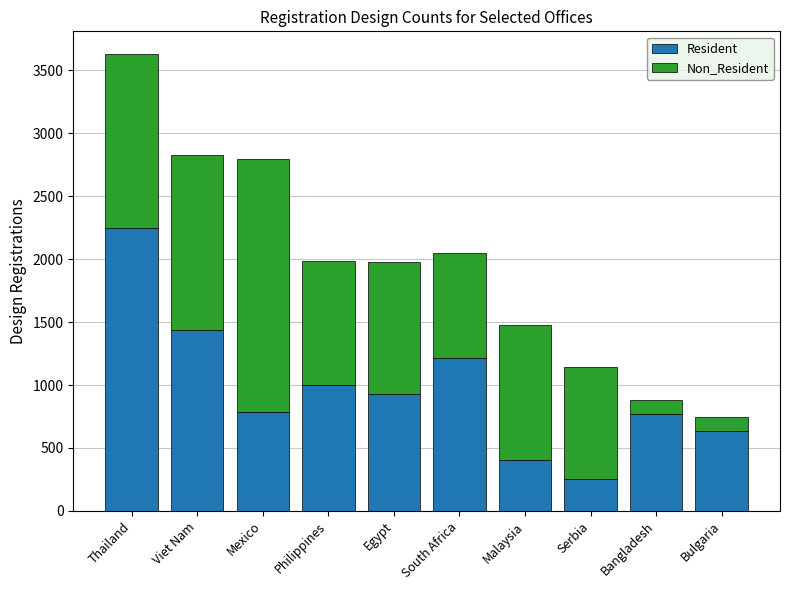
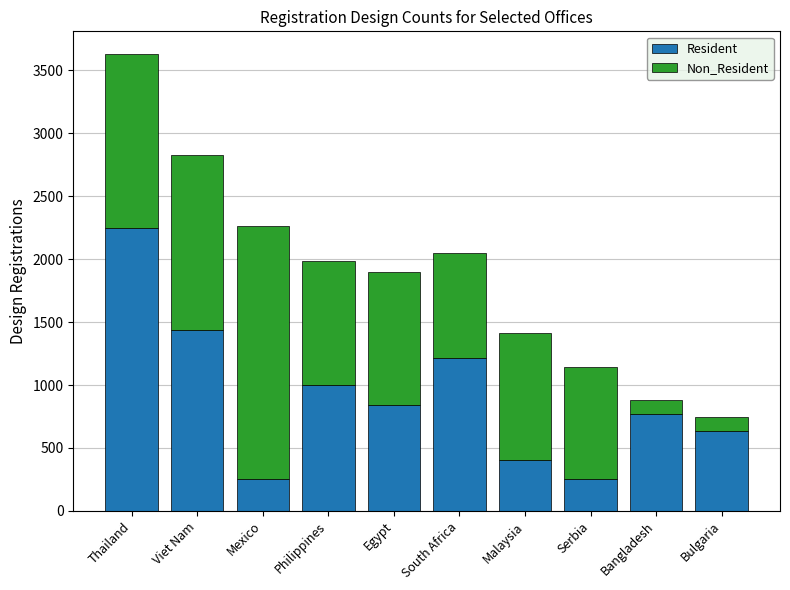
Resident, Mexico: 790 -> 250
Resident, Egypt: 930 -> 850
Non_Resident, Malaysia: 1070 -> 1010
